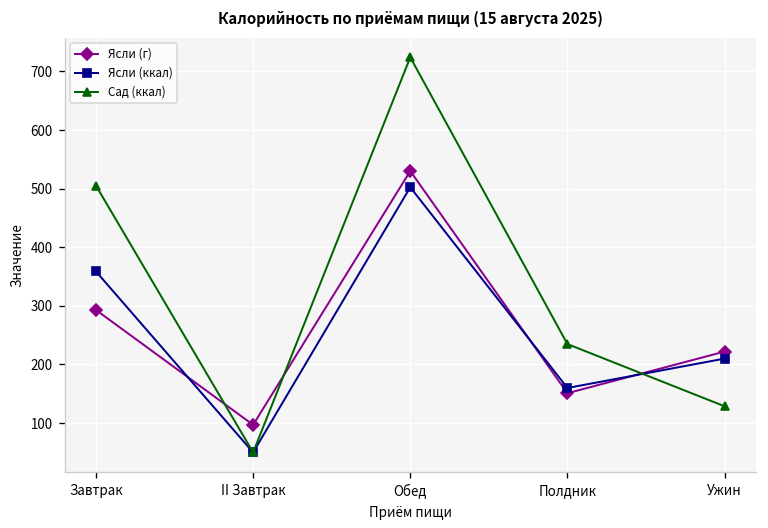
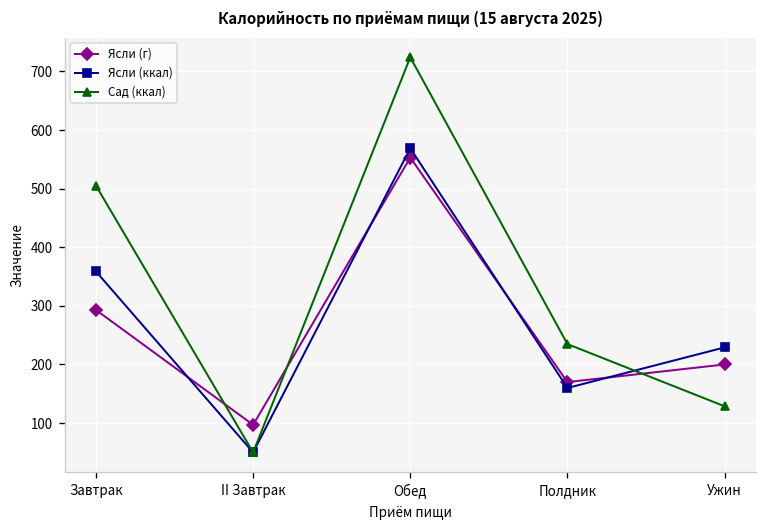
Ясли (г), Обед: 530 -> 550
Ясли (ккал), Обед: 500 -> 570
Ясли (г), Полдник: 150 -> 170
Ясли (г), Ужин: 220 -> 200
Ясли (ккал), Ужин: 210 -> 230
